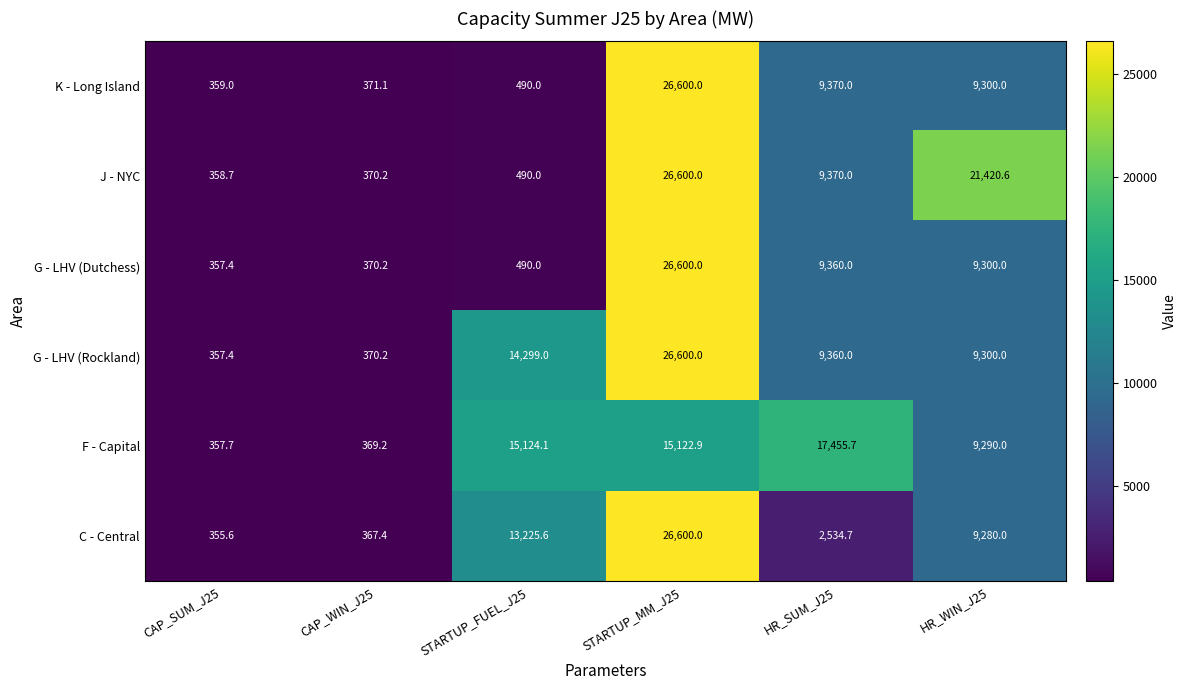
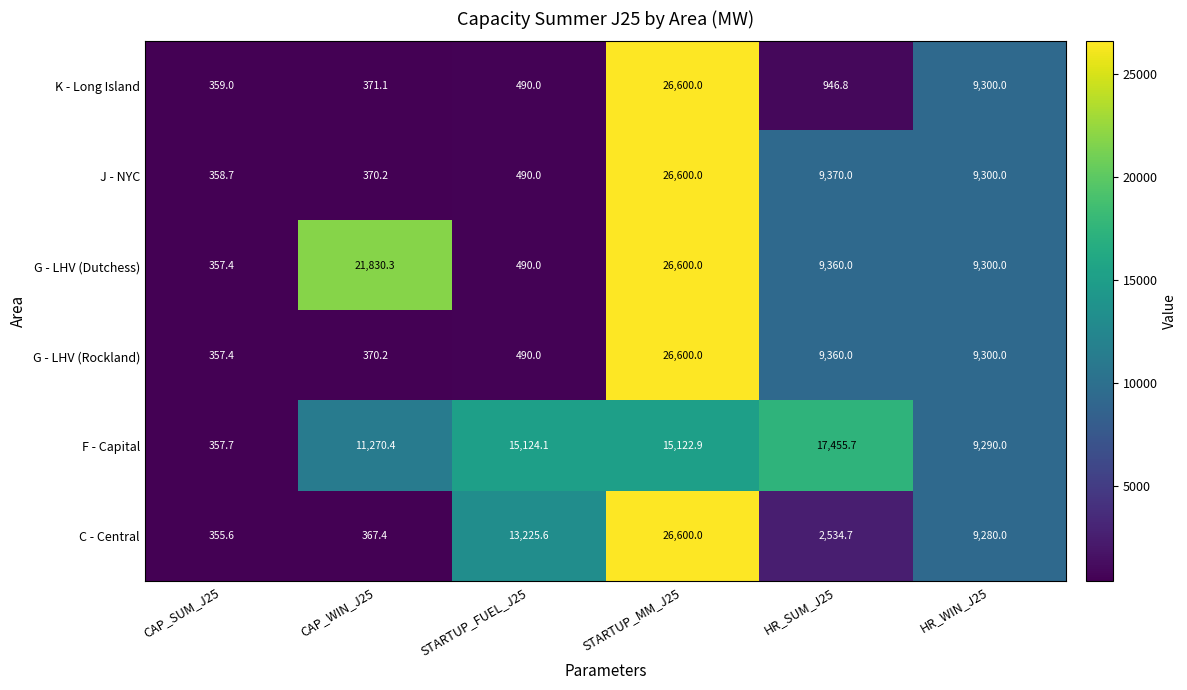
K - Long Island, HR_SUM_J25: 9,370.0 -> 946.8
J - NYC, HR_WIN_J25: 21,420.6 -> 9,300.0
G - LHV (Dutchess), CAP_WIN_J25: 370.2 -> 21,830.3
G - LHV (Rockland), STARTUP_FUEL_J25: 14,299.0 -> 490.0
F - Capital, CAP_WIN_J25: 369.2 -> 11,270.4
